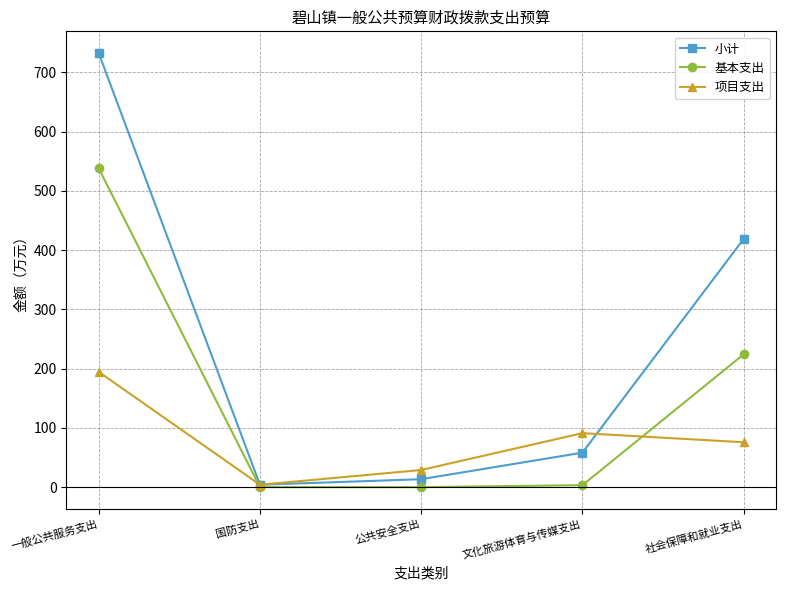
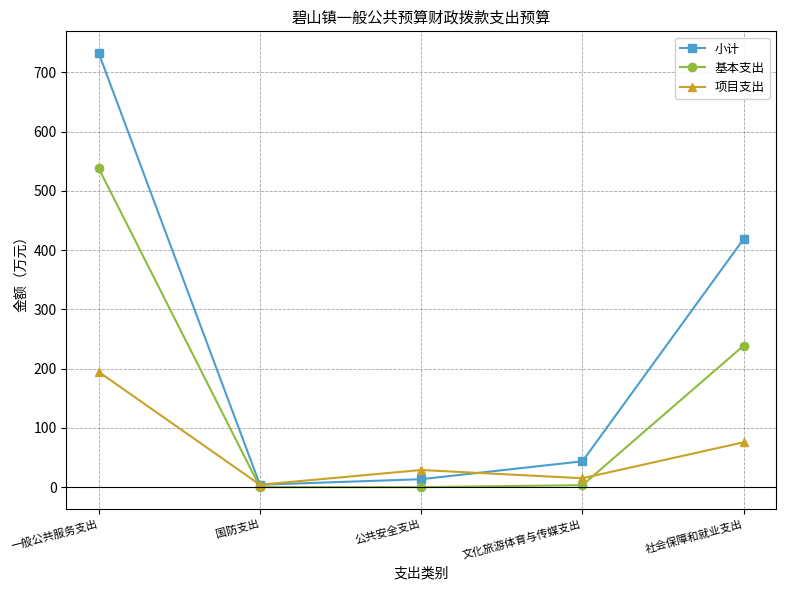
小计, 文化旅游体育与传媒支出: 60 -> 40
项目支出, 文化旅游体育与传媒支出: 90 -> 20
基本支出, 社会保障和就业支出: 220 -> 240
